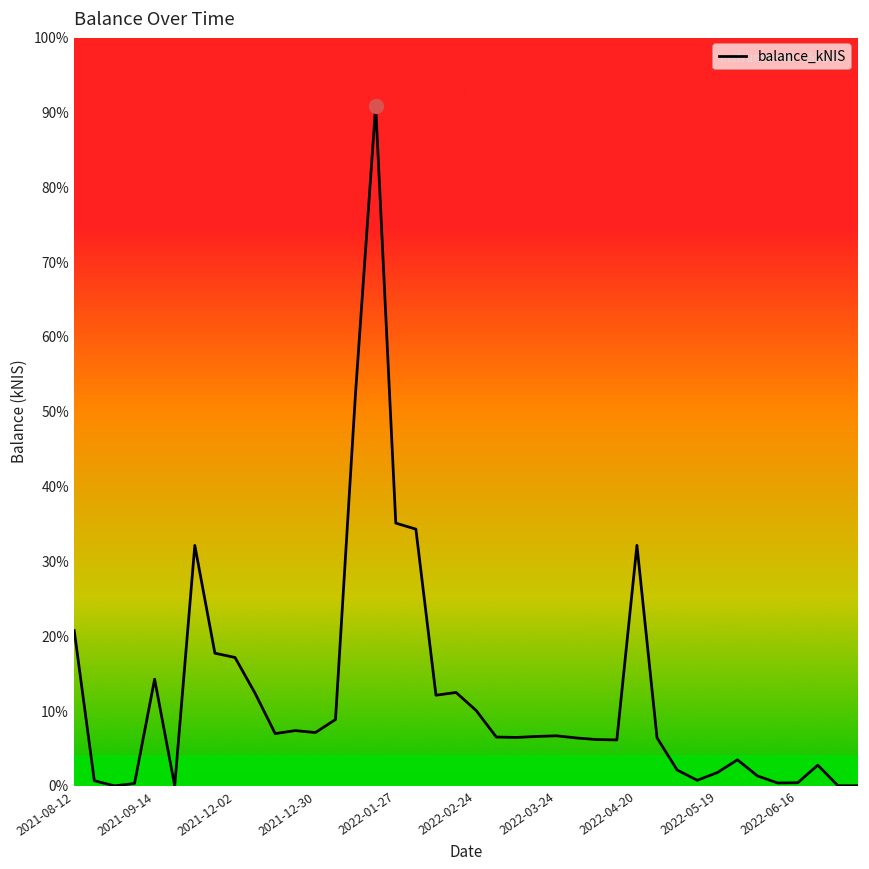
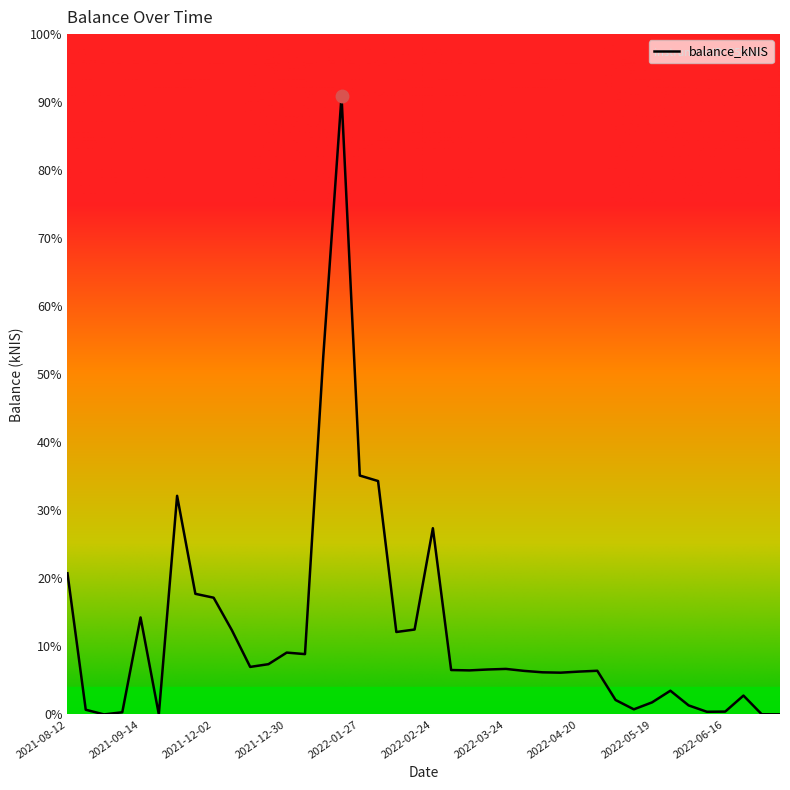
balance_kNIS, 2021-12-30: 7% -> 9%
balance_kNIS, 2022-02-24: 10% -> 27%
balance_kNIS, 2022-04-20: 32% -> 6%
